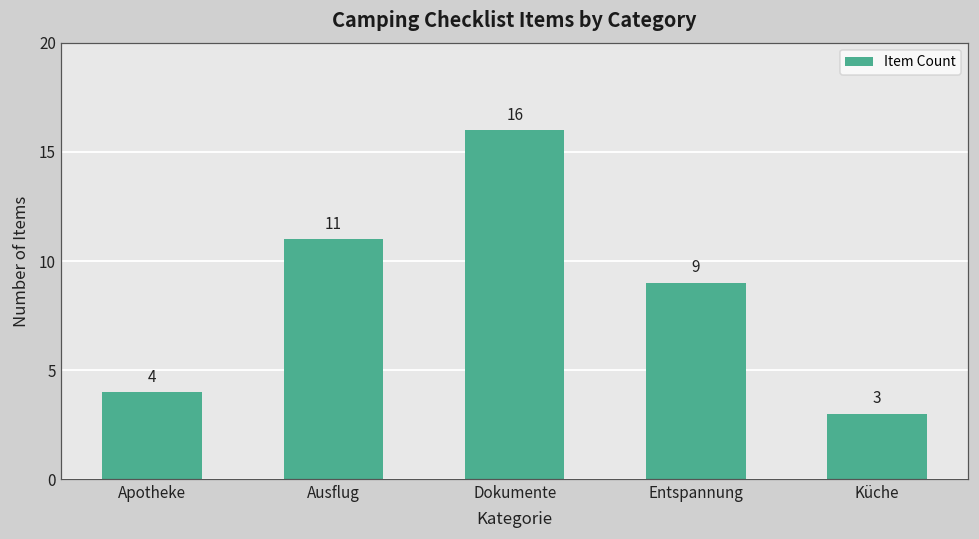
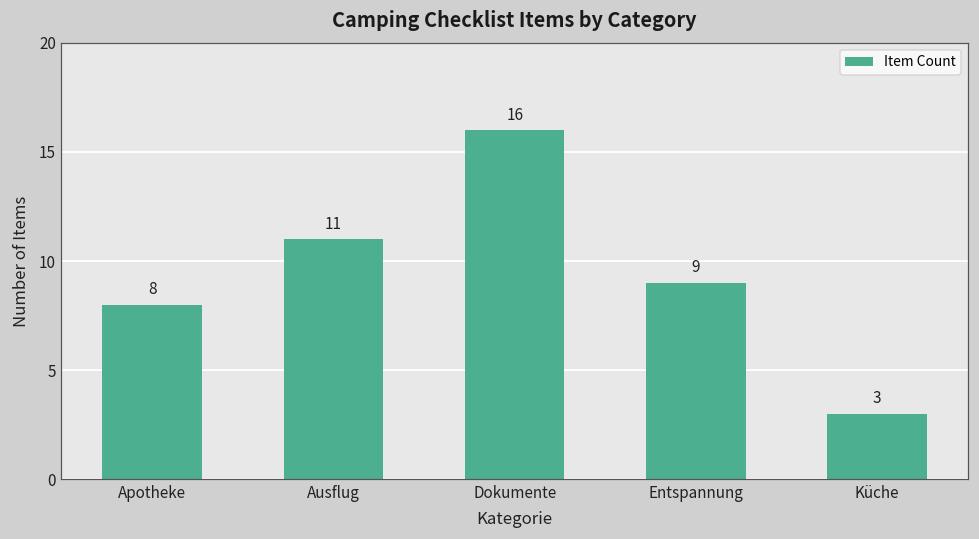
Apotheke: 4 -> 8
